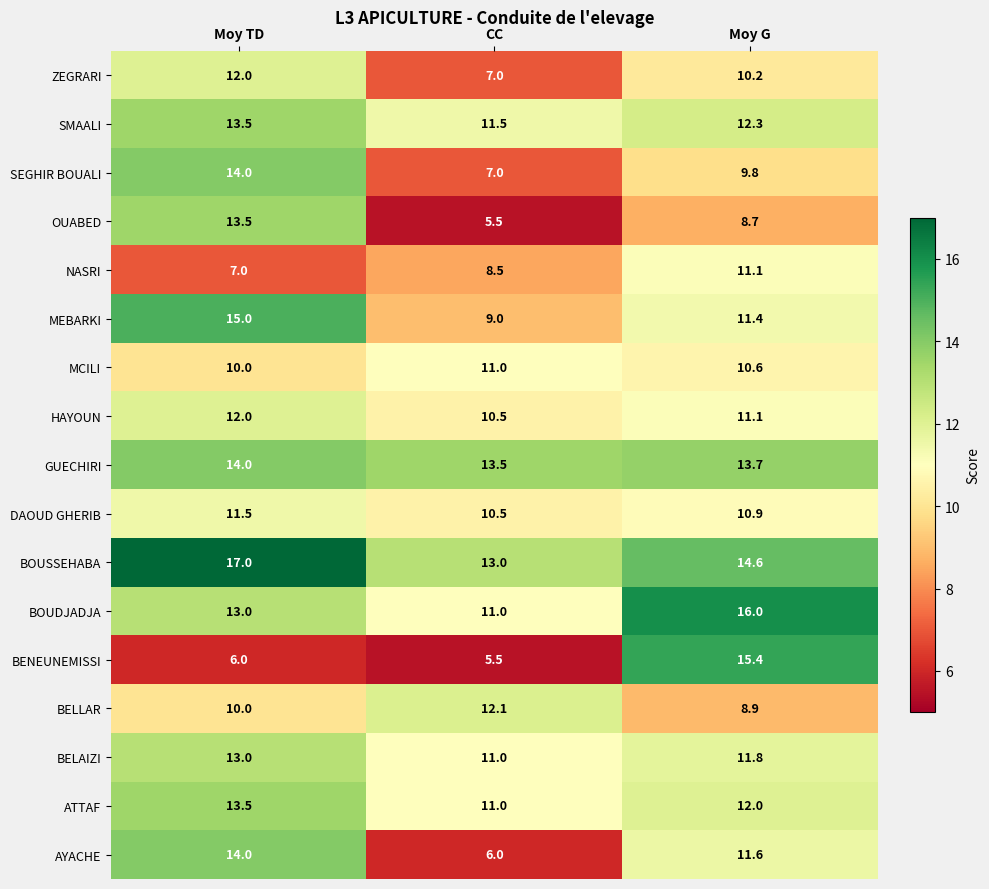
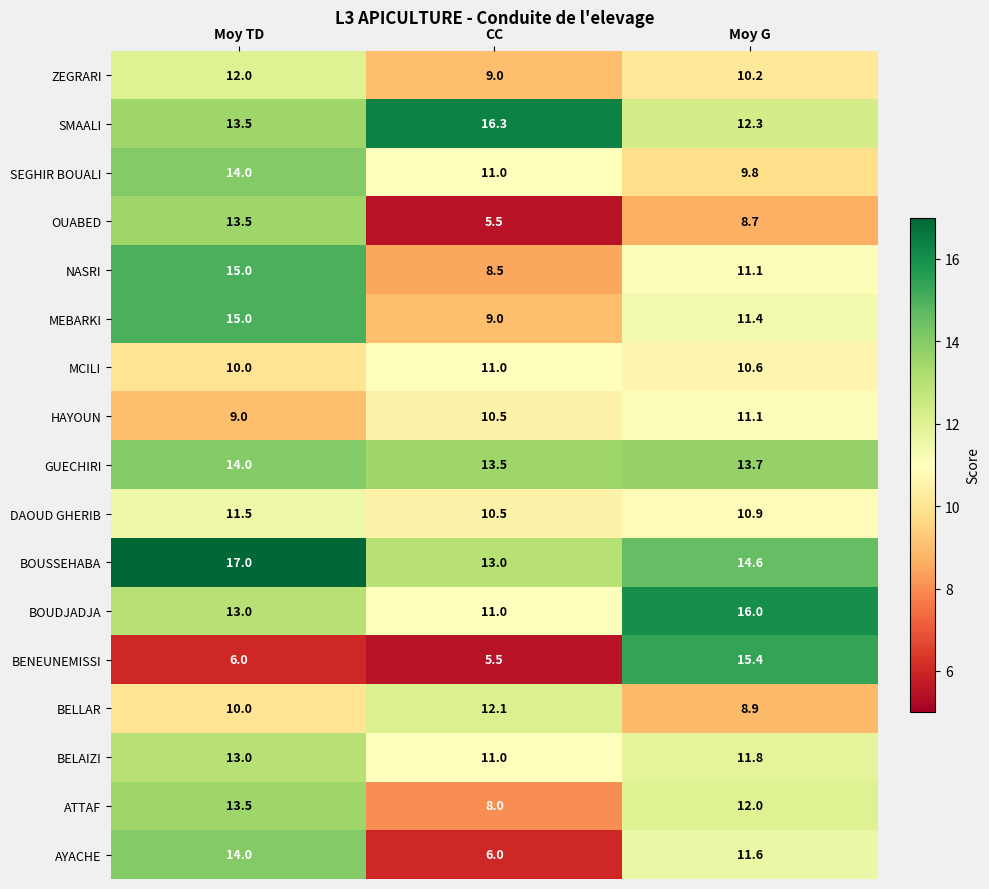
ZEGRARI, CC: 7.0 -> 9.0
SMAALI, CC: 11.5 -> 16.3
SEGHIR BOUALI, CC: 7.0 -> 11.0
NASRI, Moy TD: 7.0 -> 15.0
HAYOUN, Moy TD: 12.0 -> 9.0
ATTAF, CC: 11.0 -> 8.0
